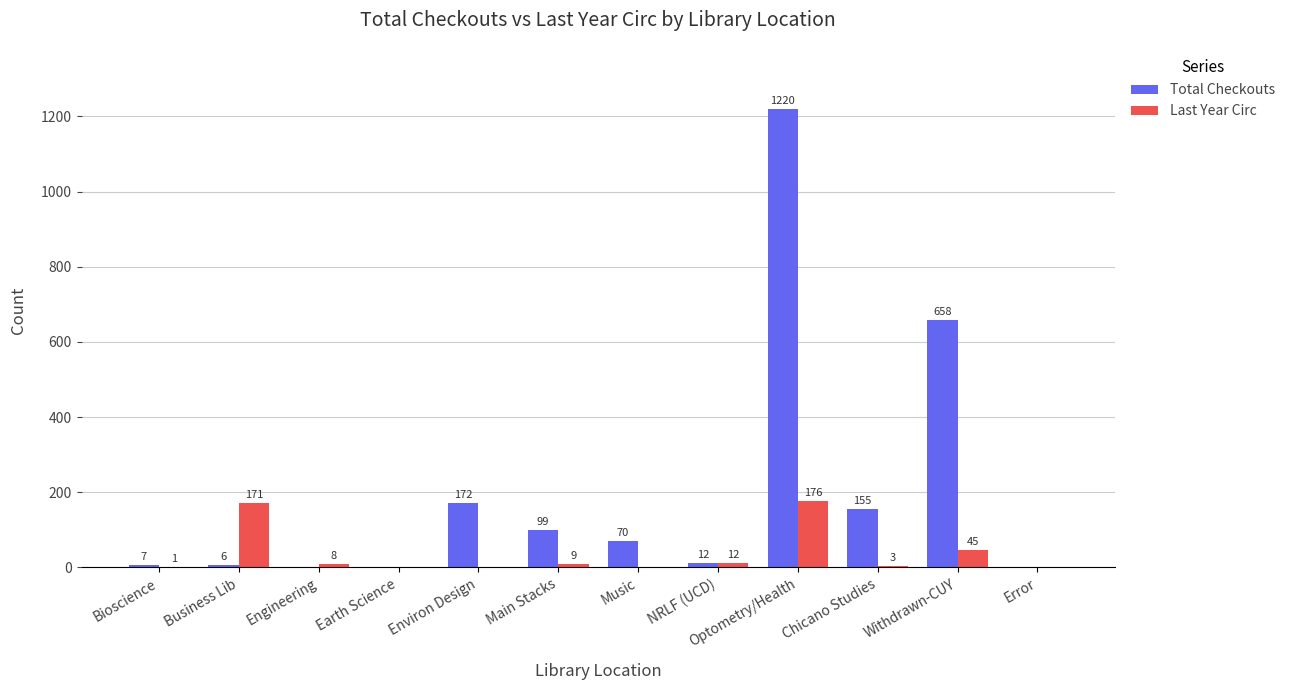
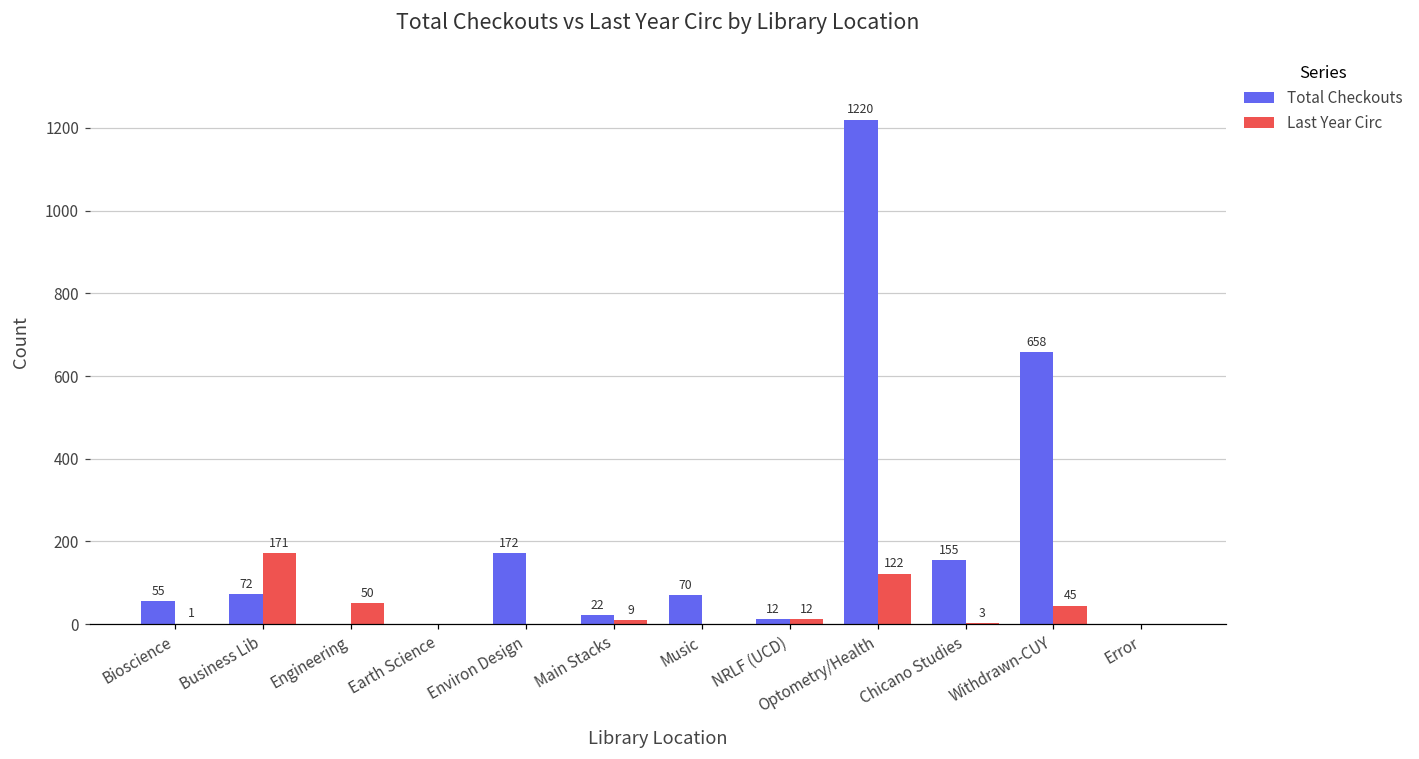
Total Checkouts, Bioscience: 7 -> 55
Total Checkouts, Business Lib: 6 -> 72
Last Year Circ, Engineering: 8 -> 50
Total Checkouts, Main Stacks: 99 -> 22
Last Year Circ, Optometry/Health: 176 -> 122
